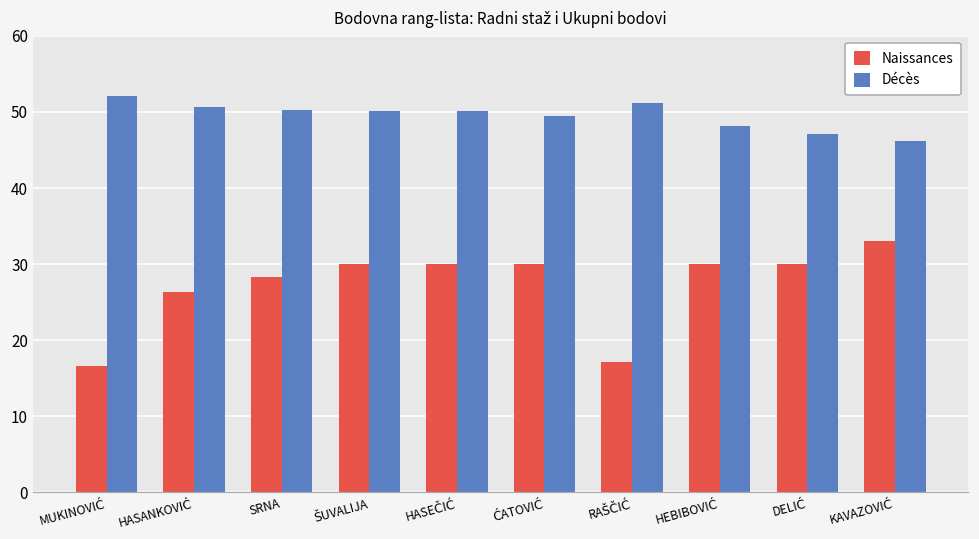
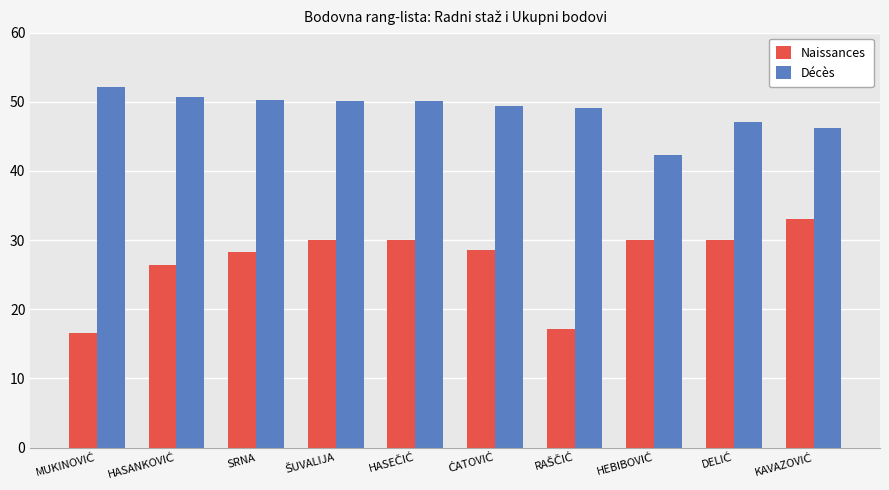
Naissances, ĆATOVIĆ: 30 -> 29
Décès, RAŠČIĆ: 51 -> 49
Décès, HEBIBOVIĆ: 48 -> 42
